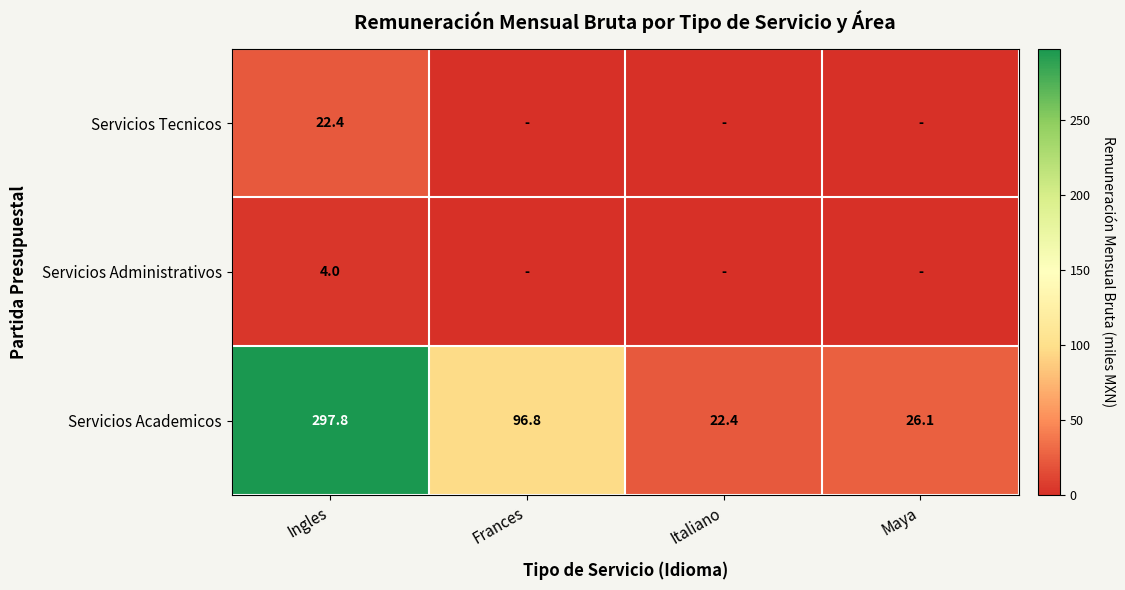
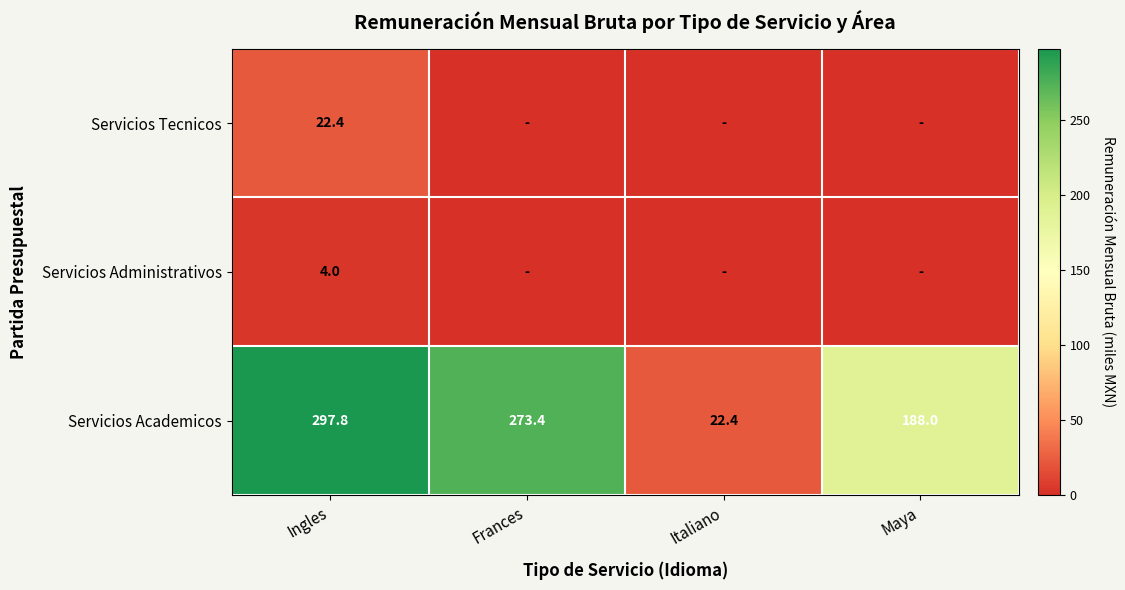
Servicios Academicos, Frances: 96.8 -> 273.4
Servicios Academicos, Maya: 26.1 -> 188.0
